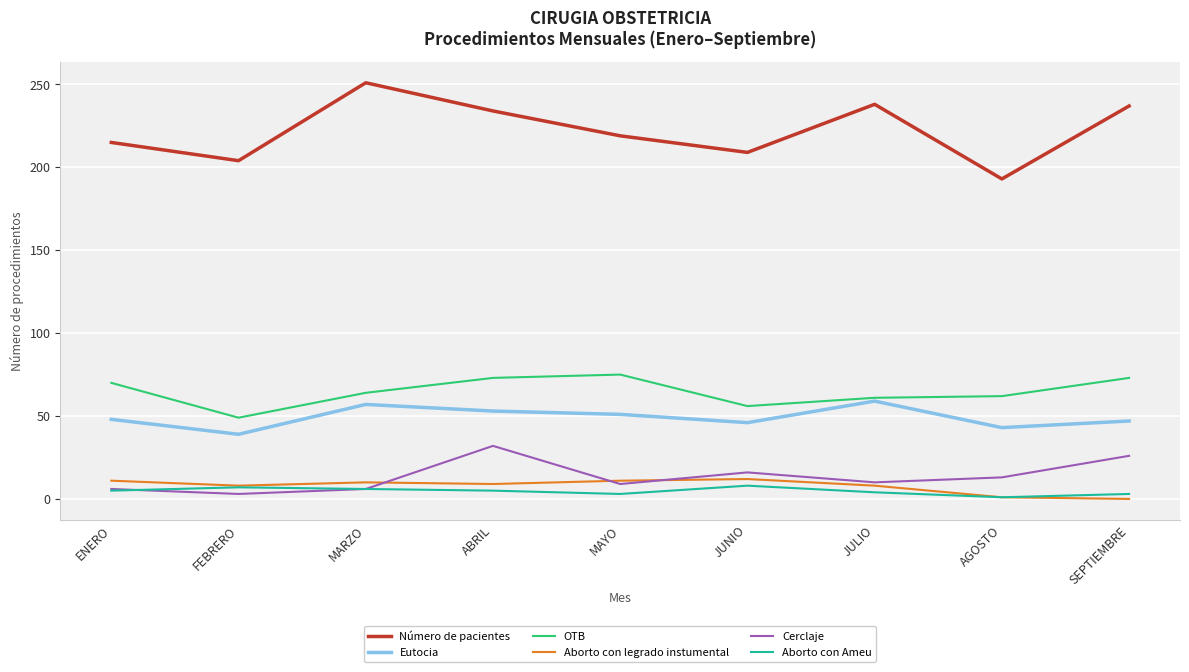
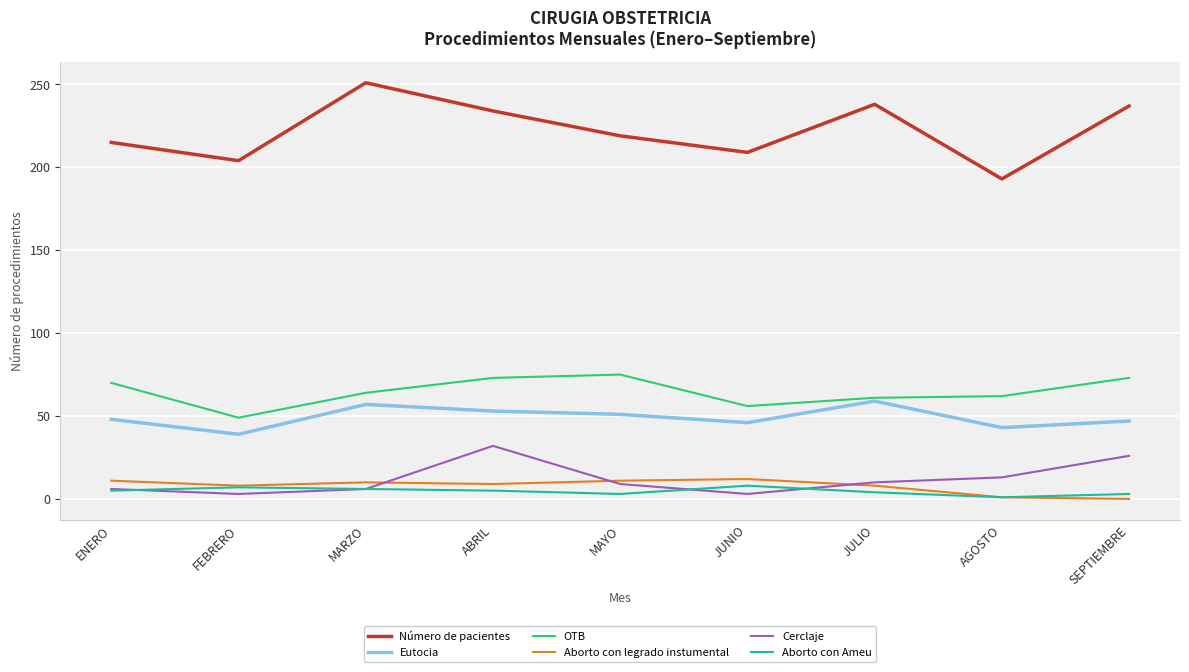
Cerclaje, JUNIO: 16 -> 3
